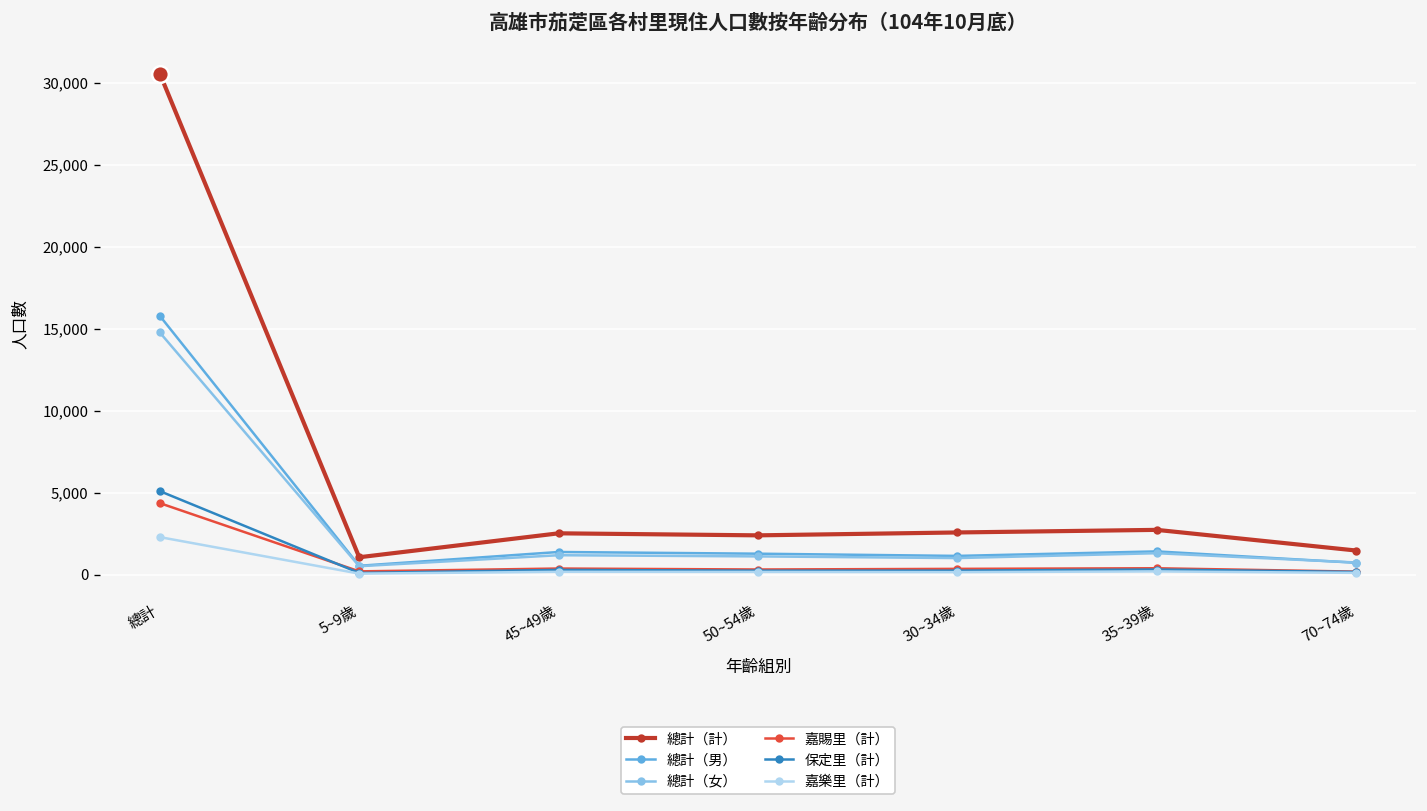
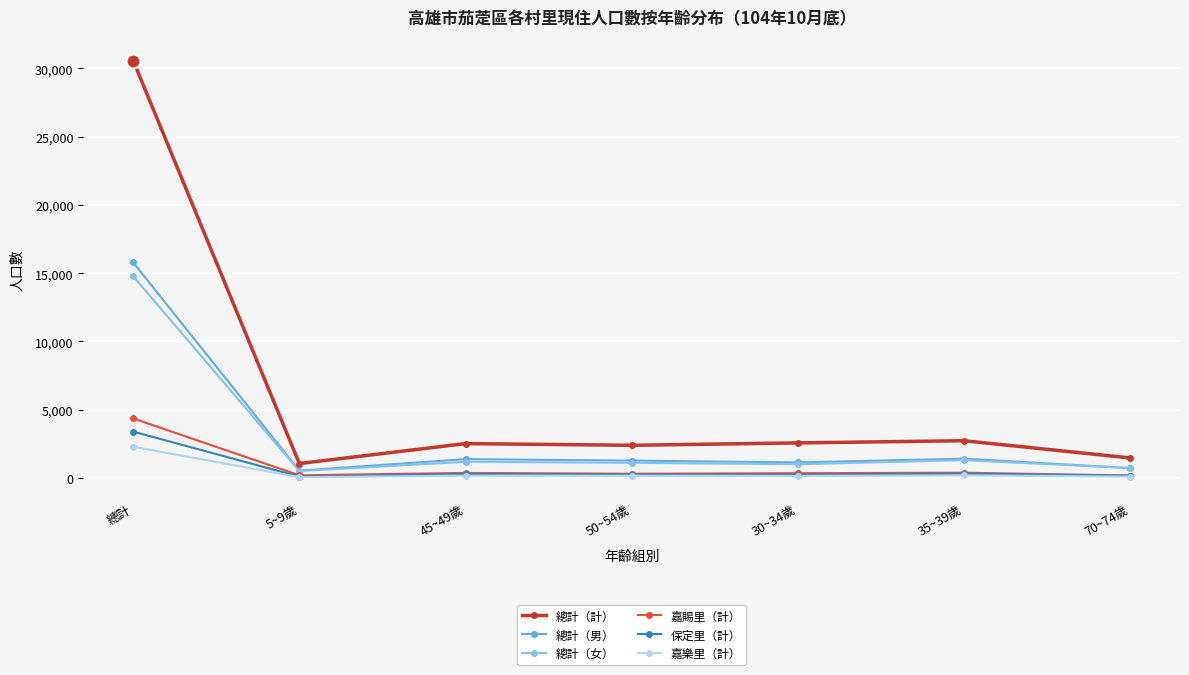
保定里（計）, 總計: 5,100 -> 3,400
